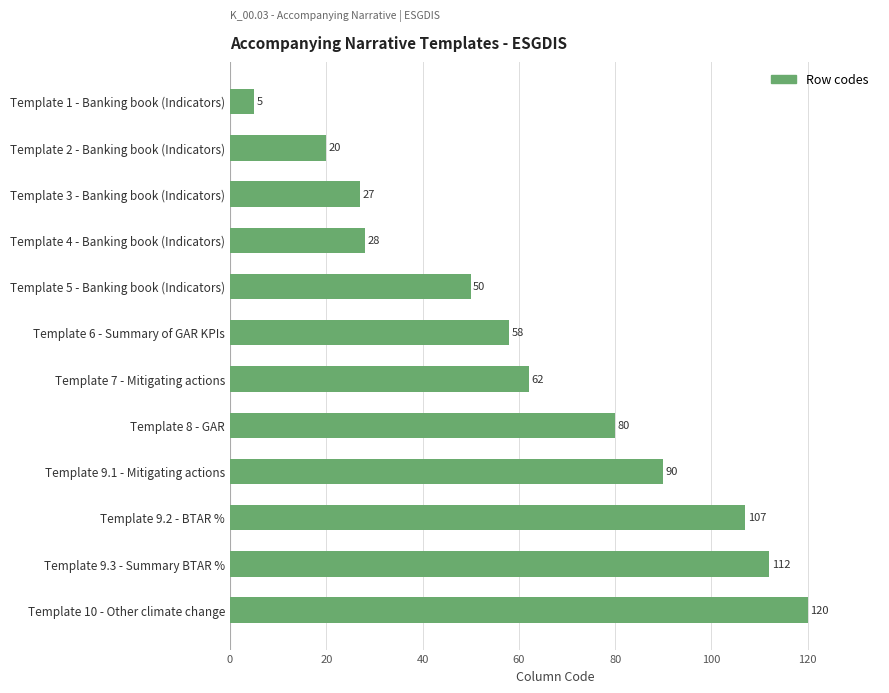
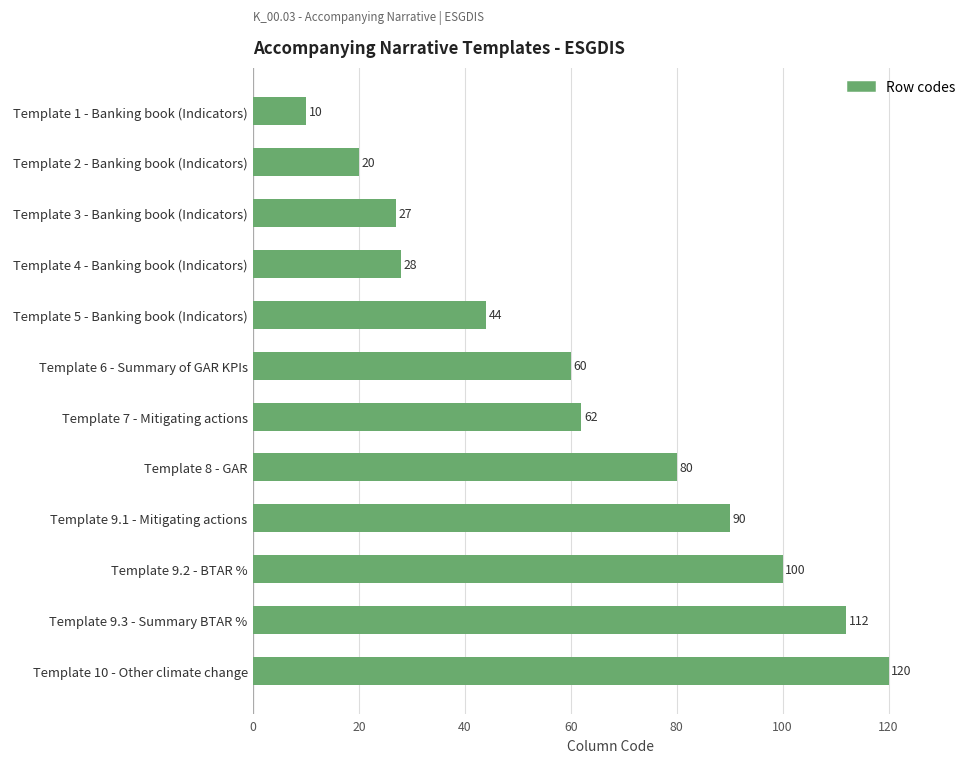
Template 1 - Banking book (Indicators): 5 -> 10
Template 5 - Banking book (Indicators): 50 -> 44
Template 6 - Summary of GAR KPIs: 58 -> 60
Template 9.2 - BTAR %: 107 -> 100
